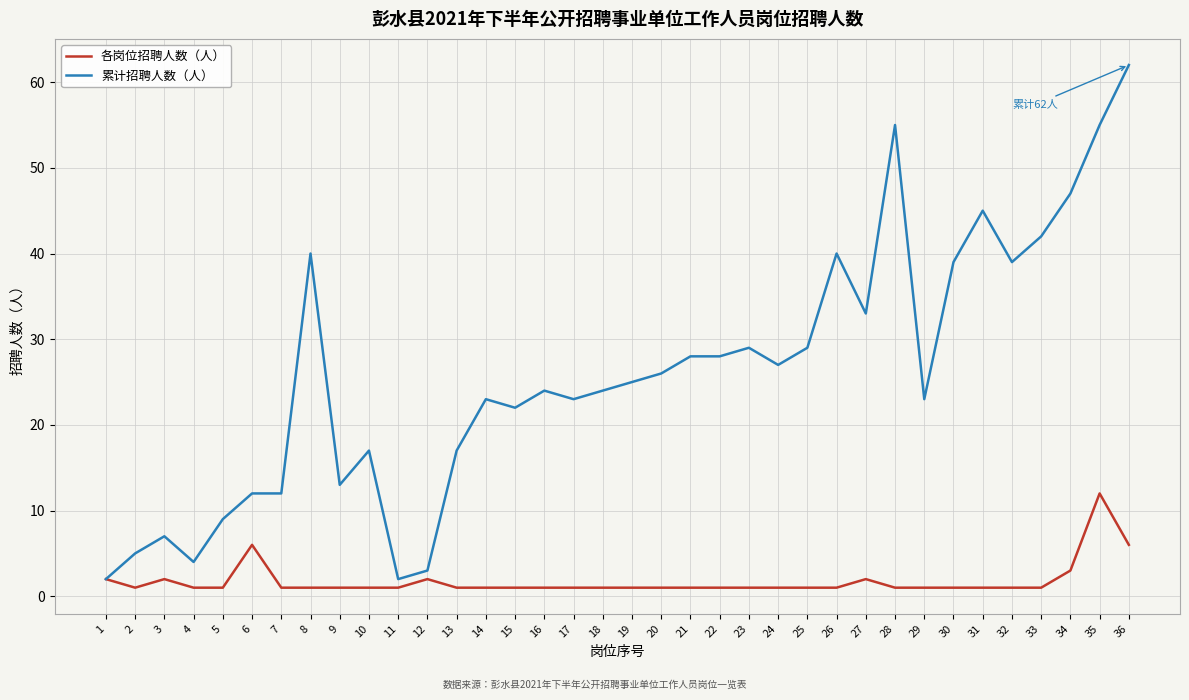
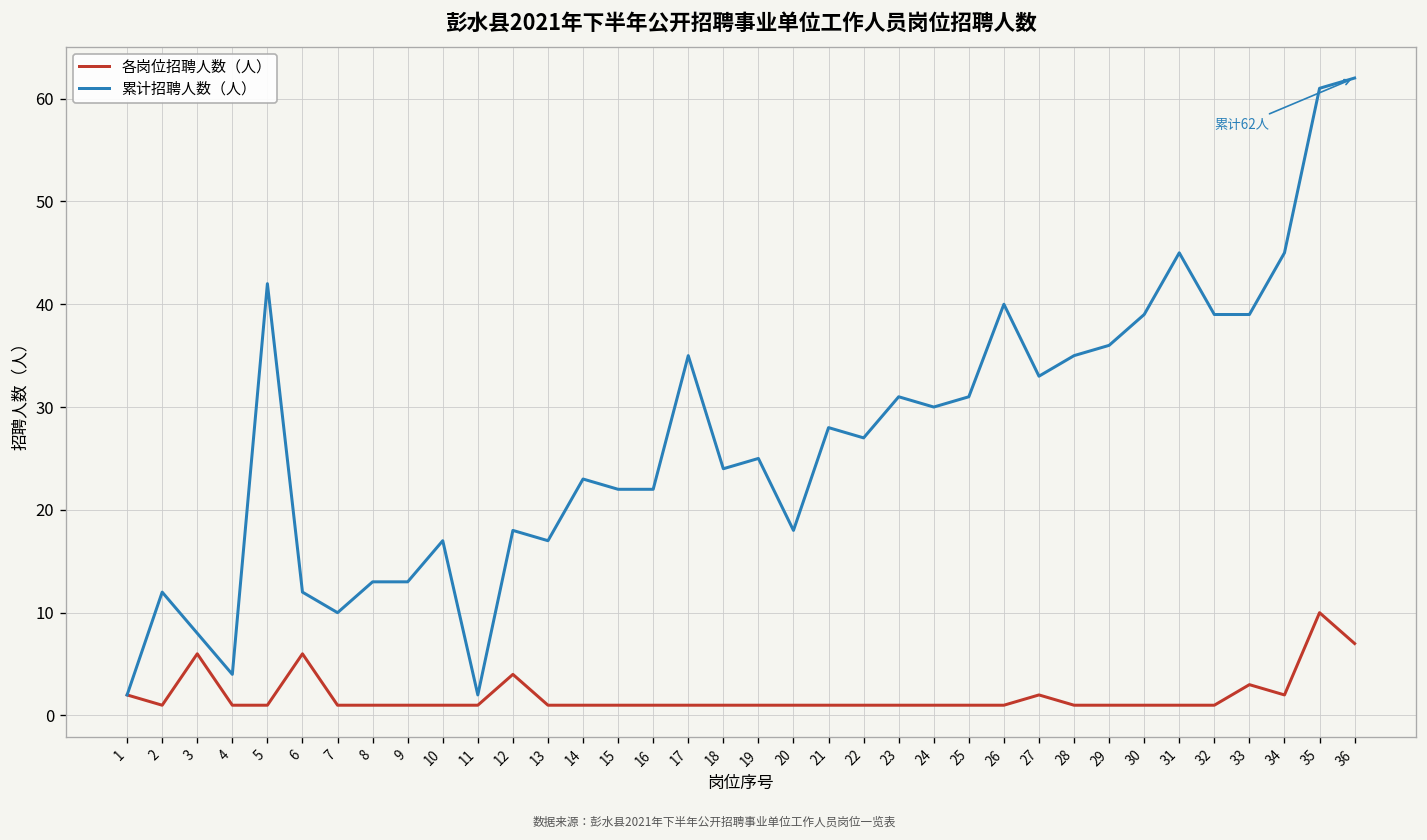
累计招聘人数（人）, 2: 5 -> 12
各岗位招聘人数（人）, 3: 2 -> 6
累计招聘人数（人）, 3: 7 -> 8
累计招聘人数（人）, 5: 9 -> 42
累计招聘人数（人）, 7: 12 -> 10
累计招聘人数（人）, 8: 40 -> 13
各岗位招聘人数（人）, 12: 2 -> 4
累计招聘人数（人）, 12: 3 -> 18
累计招聘人数（人）, 16: 24 -> 22
累计招聘人数（人）, 17: 23 -> 35
累计招聘人数（人）, 20: 26 -> 18
累计招聘人数（人）, 22: 28 -> 27
累计招聘人数（人）, 23: 29 -> 31
累计招聘人数（人）, 24: 27 -> 30
累计招聘人数（人）, 25: 29 -> 31
累计招聘人数（人）, 28: 55 -> 35
累计招聘人数（人）, 29: 23 -> 36
各岗位招聘人数（人）, 33: 1 -> 3
累计招聘人数（人）, 33: 42 -> 39
各岗位招聘人数（人）, 34: 3 -> 2
累计招聘人数（人）, 34: 47 -> 45
各岗位招聘人数（人）, 35: 12 -> 10
累计招聘人数（人）, 35: 55 -> 61
各岗位招聘人数（人）, 36: 6 -> 7
